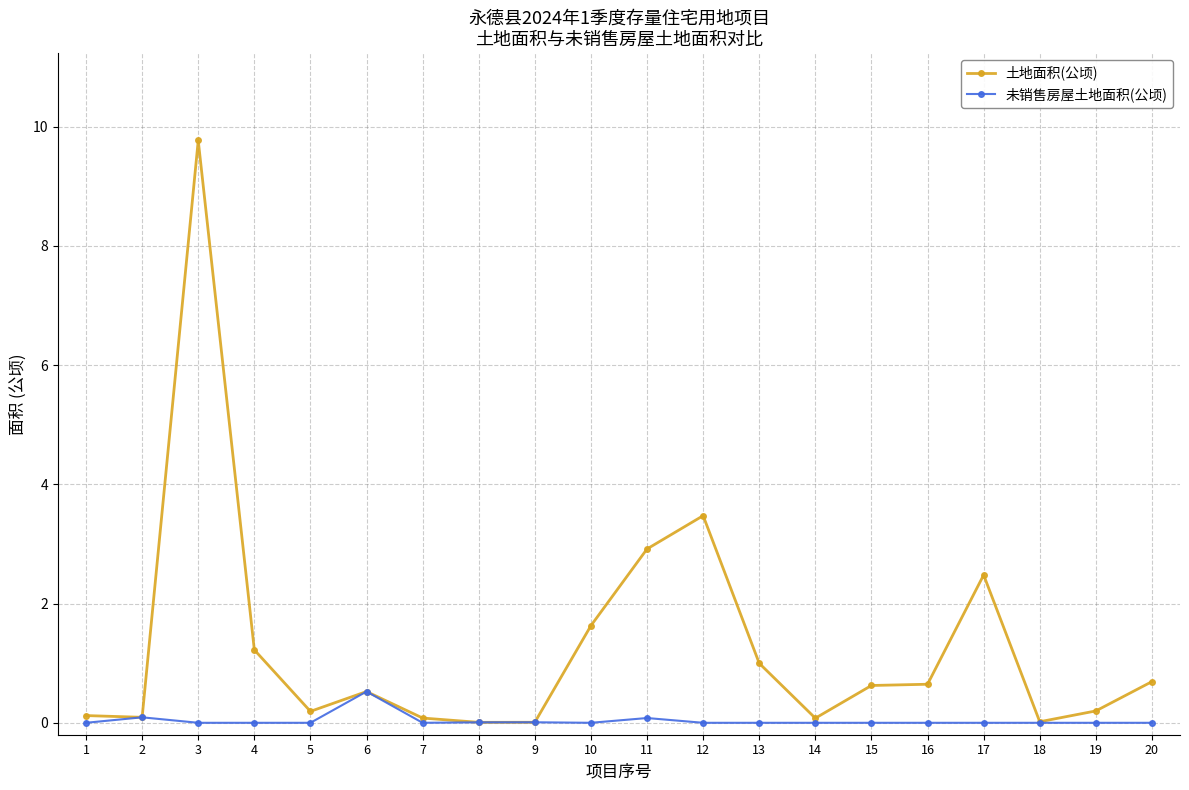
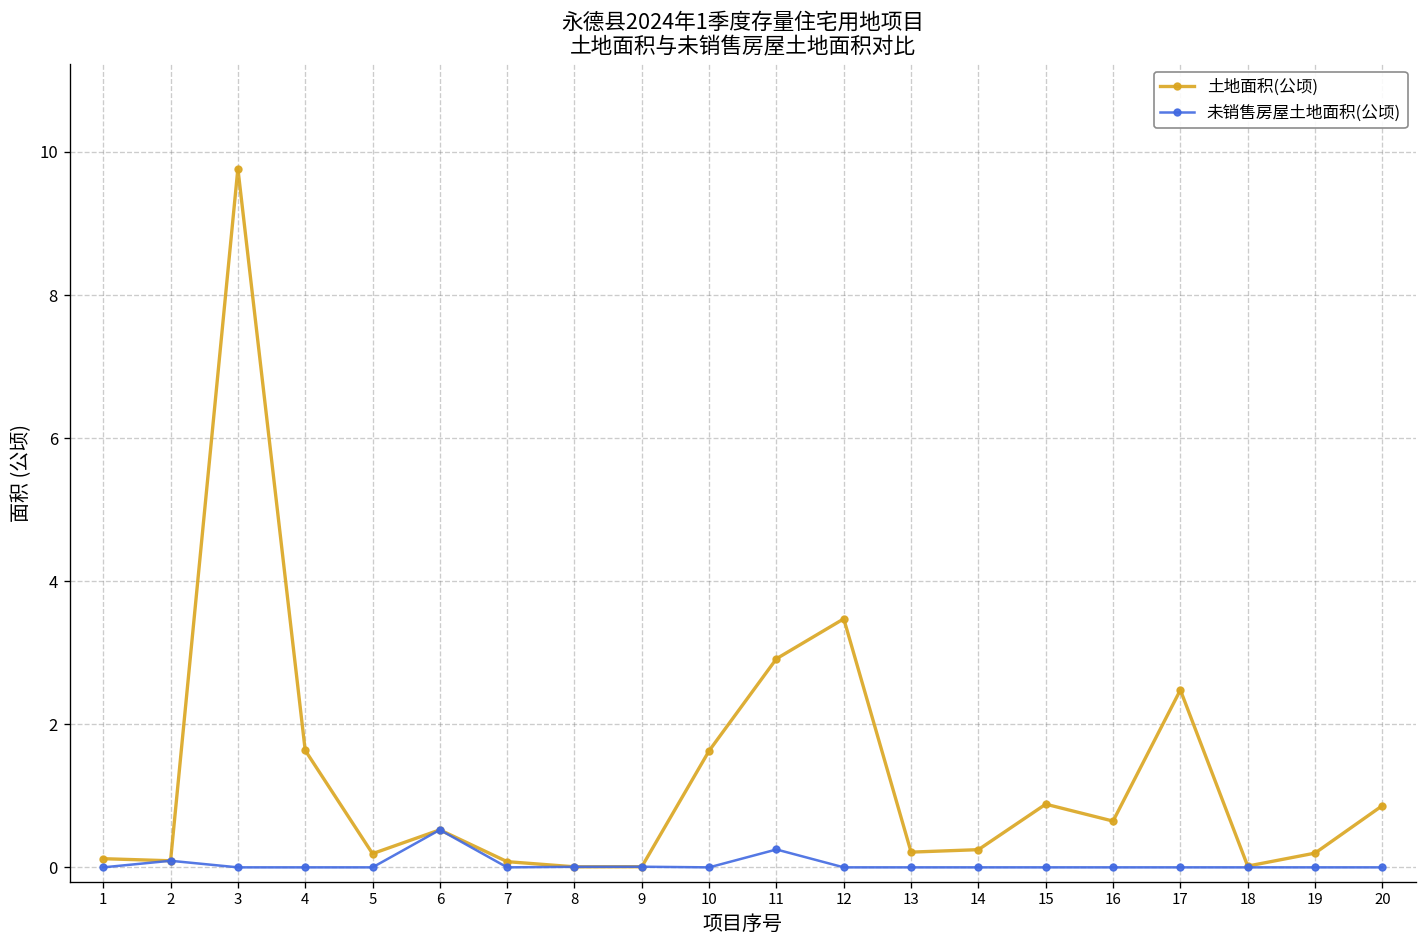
土地面积(公顷), 4: 1.2 -> 1.6
未销售房屋土地面积(公顷), 11: 0.1 -> 0.3
土地面积(公顷), 13: 1.0 -> 0.2
土地面积(公顷), 14: 0.1 -> 0.2
土地面积(公顷), 15: 0.6 -> 0.9
土地面积(公顷), 20: 0.7 -> 0.9
